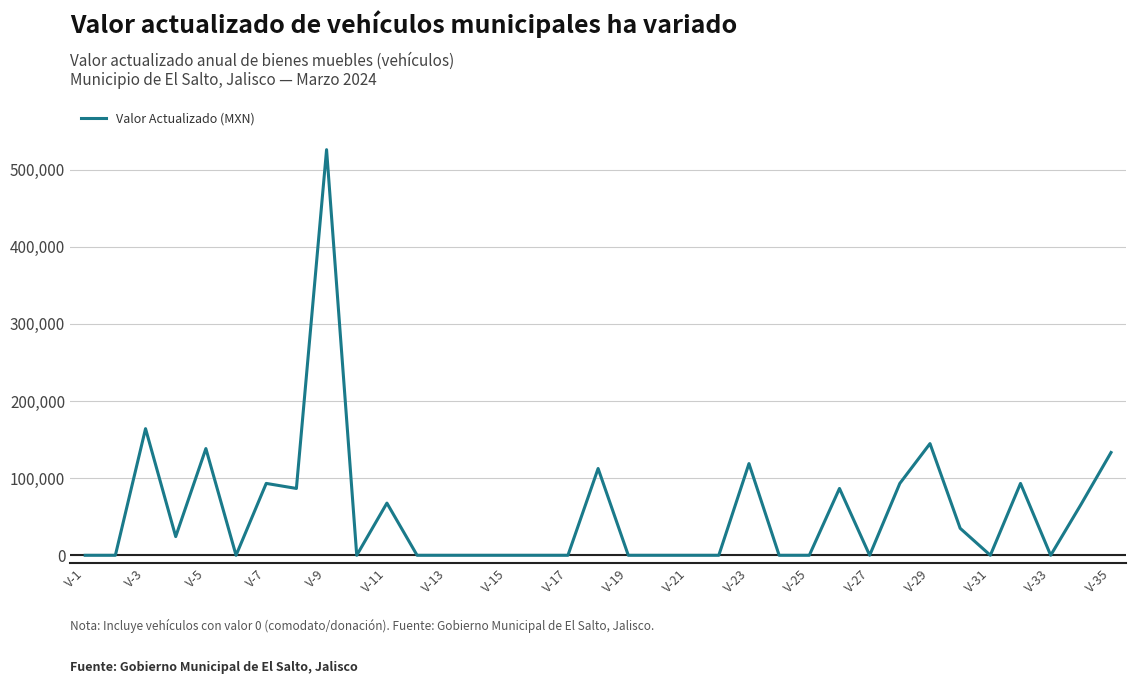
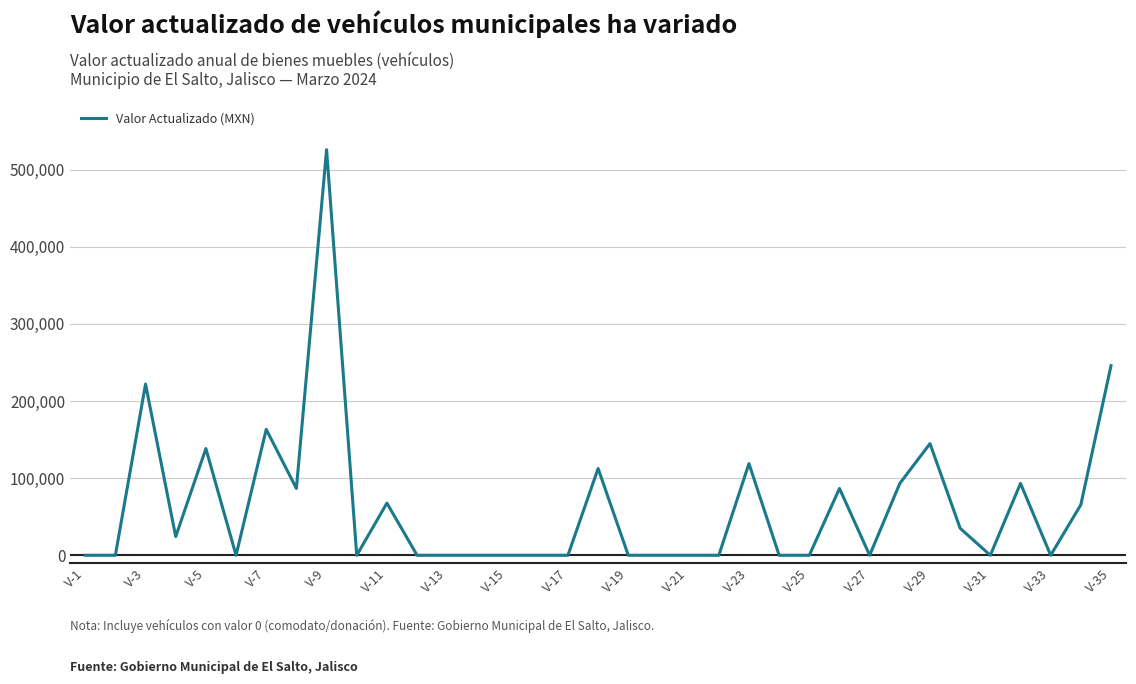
V-3: 160,000 -> 220,000
V-7: 90,000 -> 160,000
V-35: 130,000 -> 250,000
